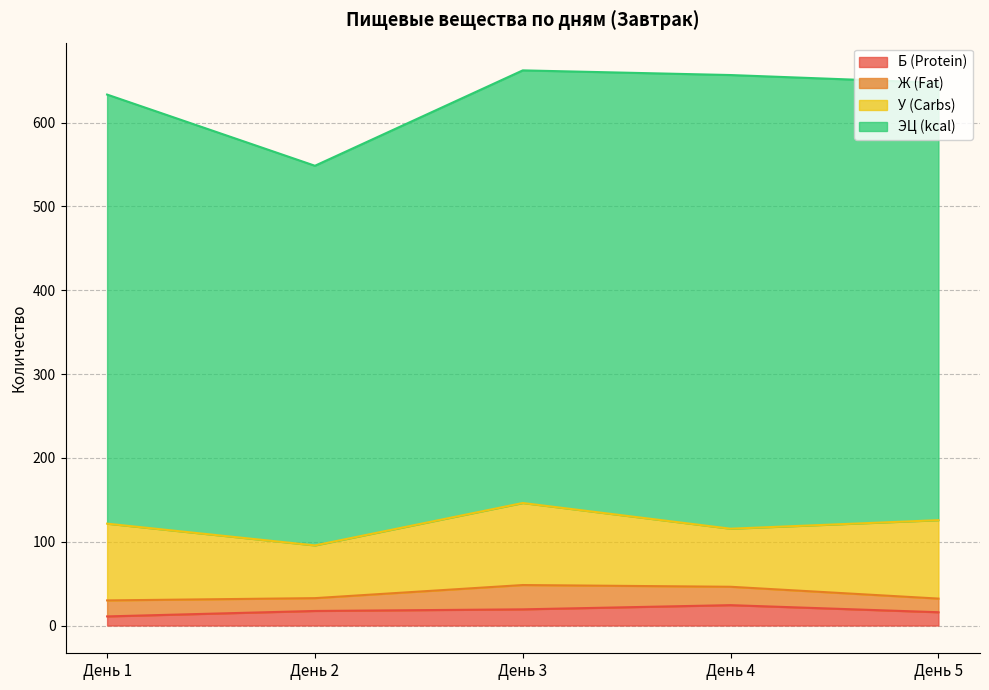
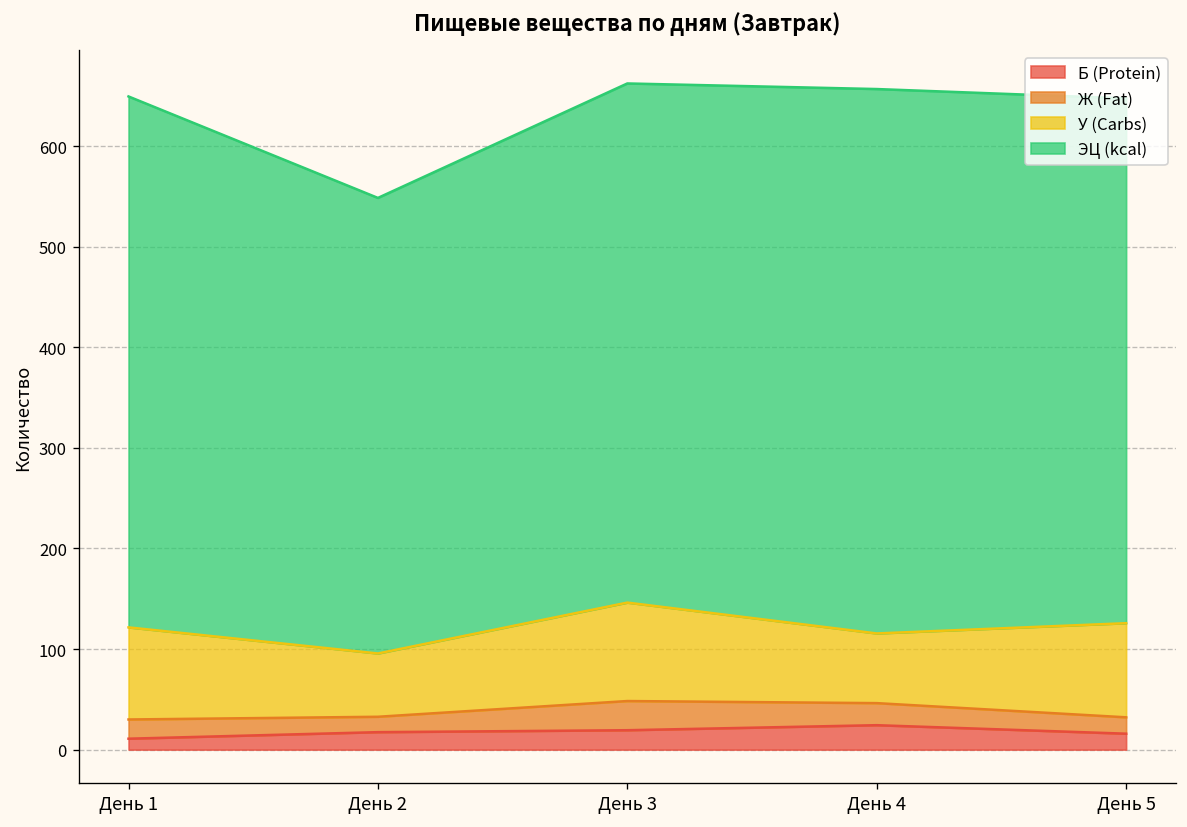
ЭЦ (kcal), День 1: 510 -> 530
